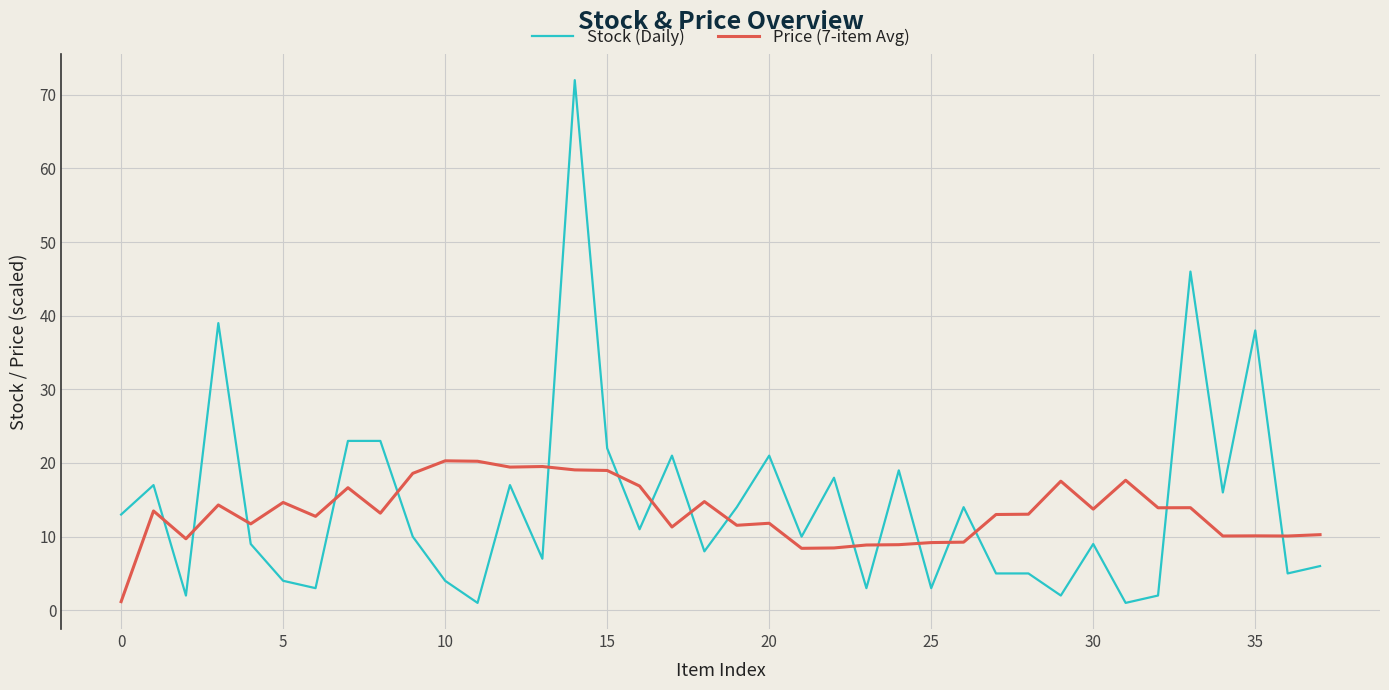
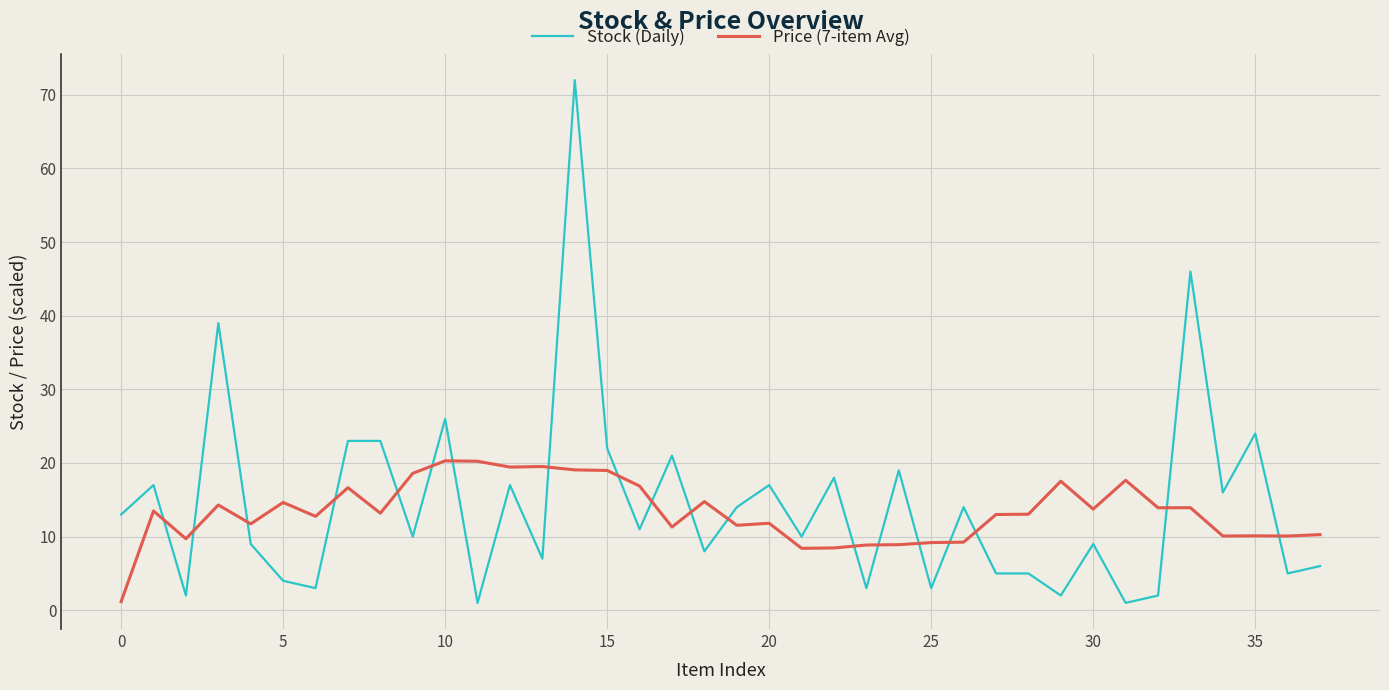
Stock (Daily), 10: 4 -> 26
Stock (Daily), 20: 21 -> 17
Stock (Daily), 35: 38 -> 24
